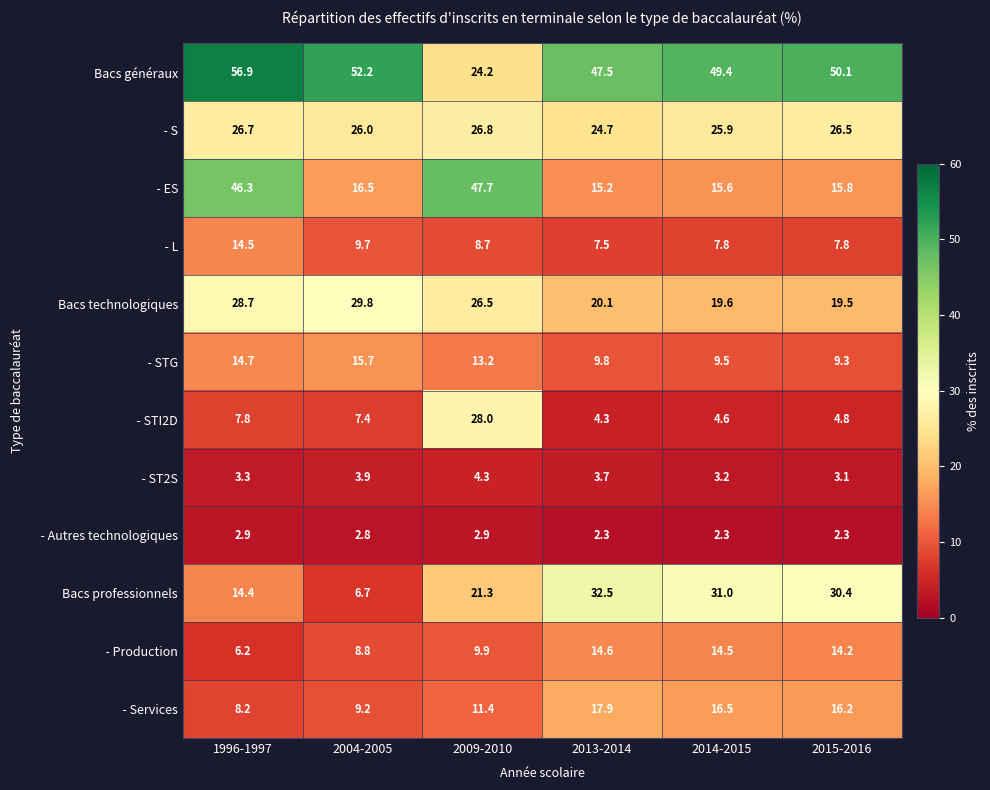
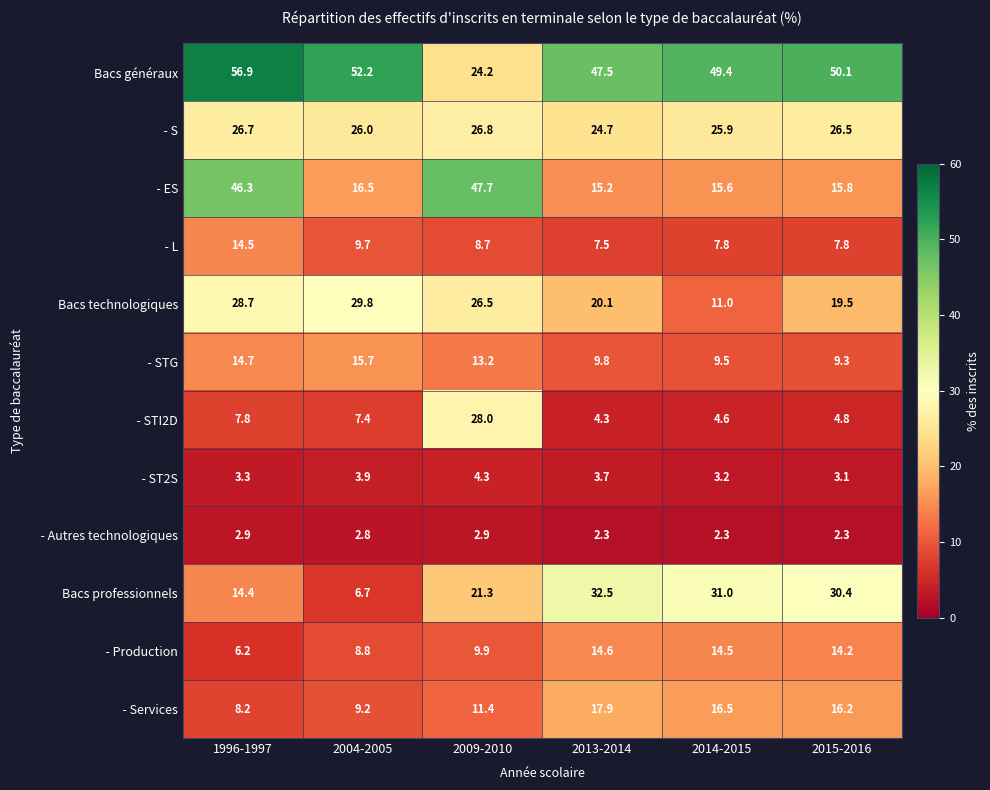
Bacs technologiques, 2014-2015: 19.6 -> 11.0
